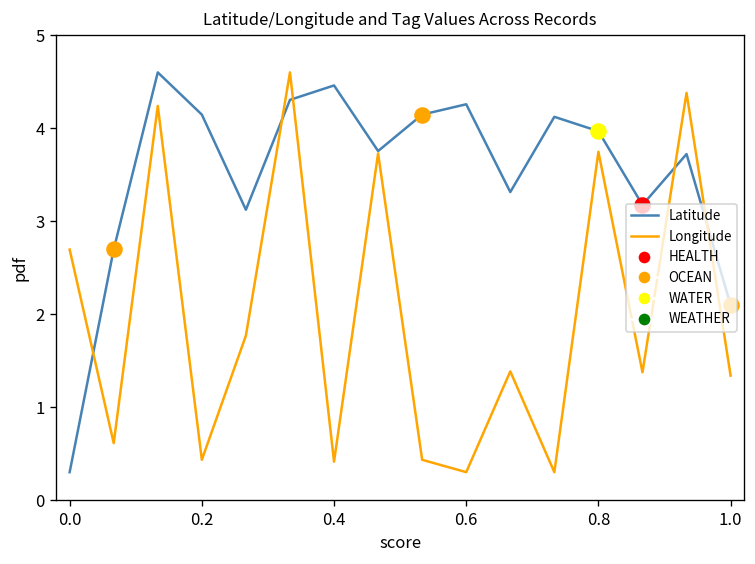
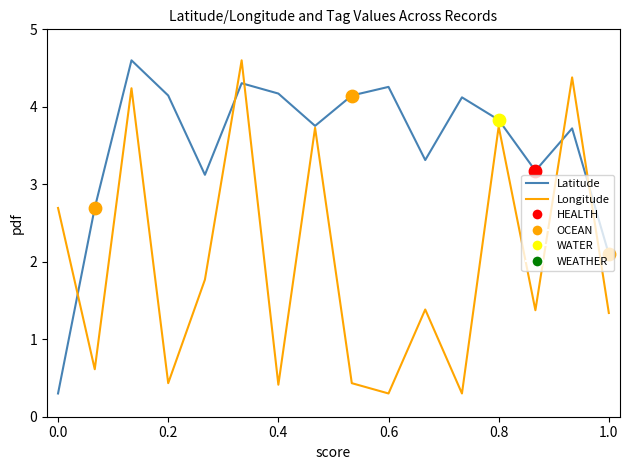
Latitude, 0.4: 4.5 -> 4.2
Latitude, 0.8: 4.0 -> 3.8
